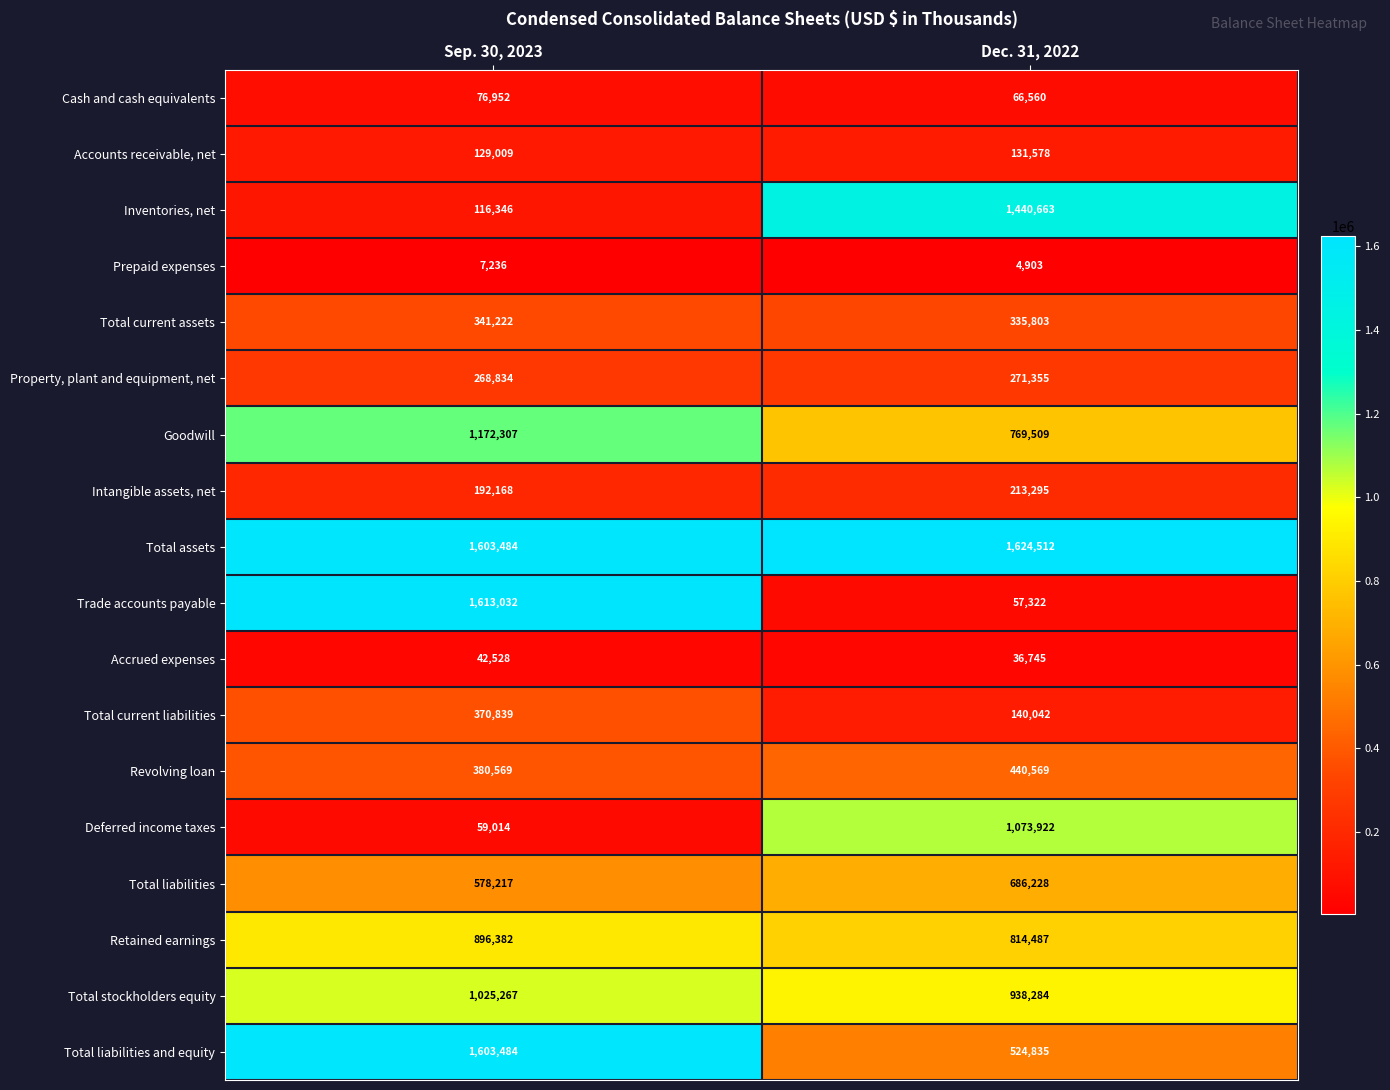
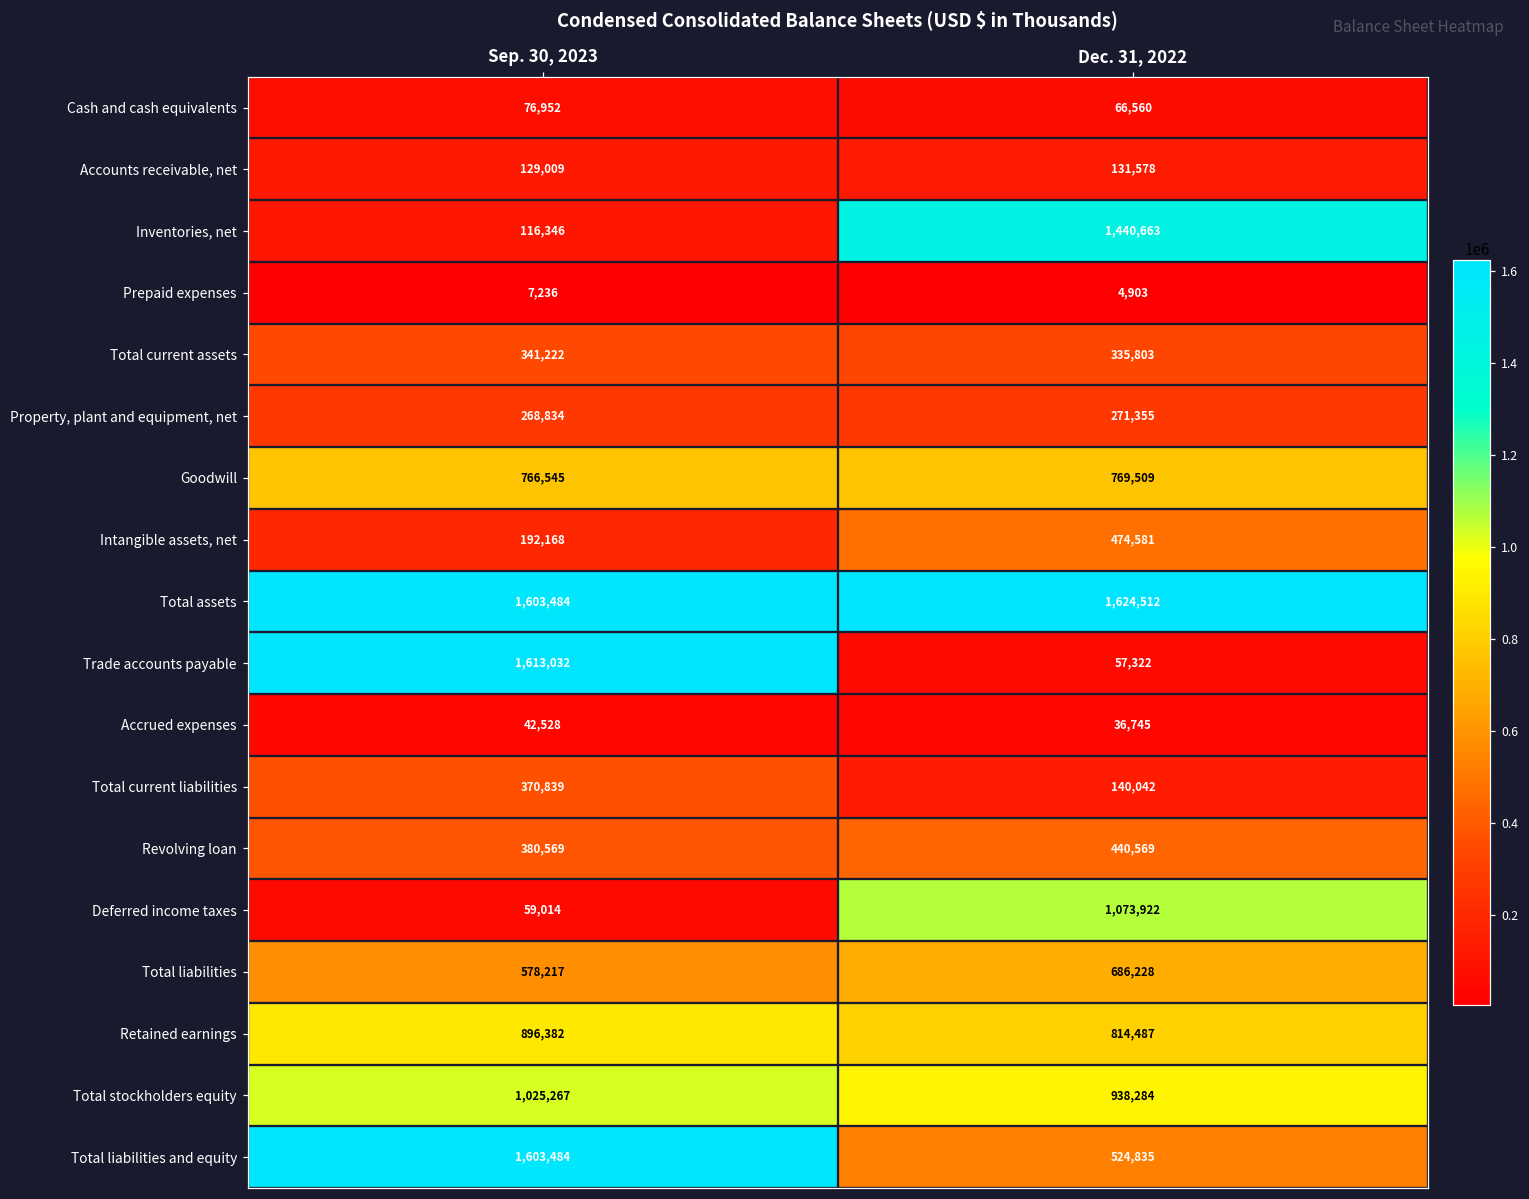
Goodwill, Sep. 30, 2023: 1,172,307 -> 766,545
Intangible assets, net, Dec. 31, 2022: 213,295 -> 474,581
